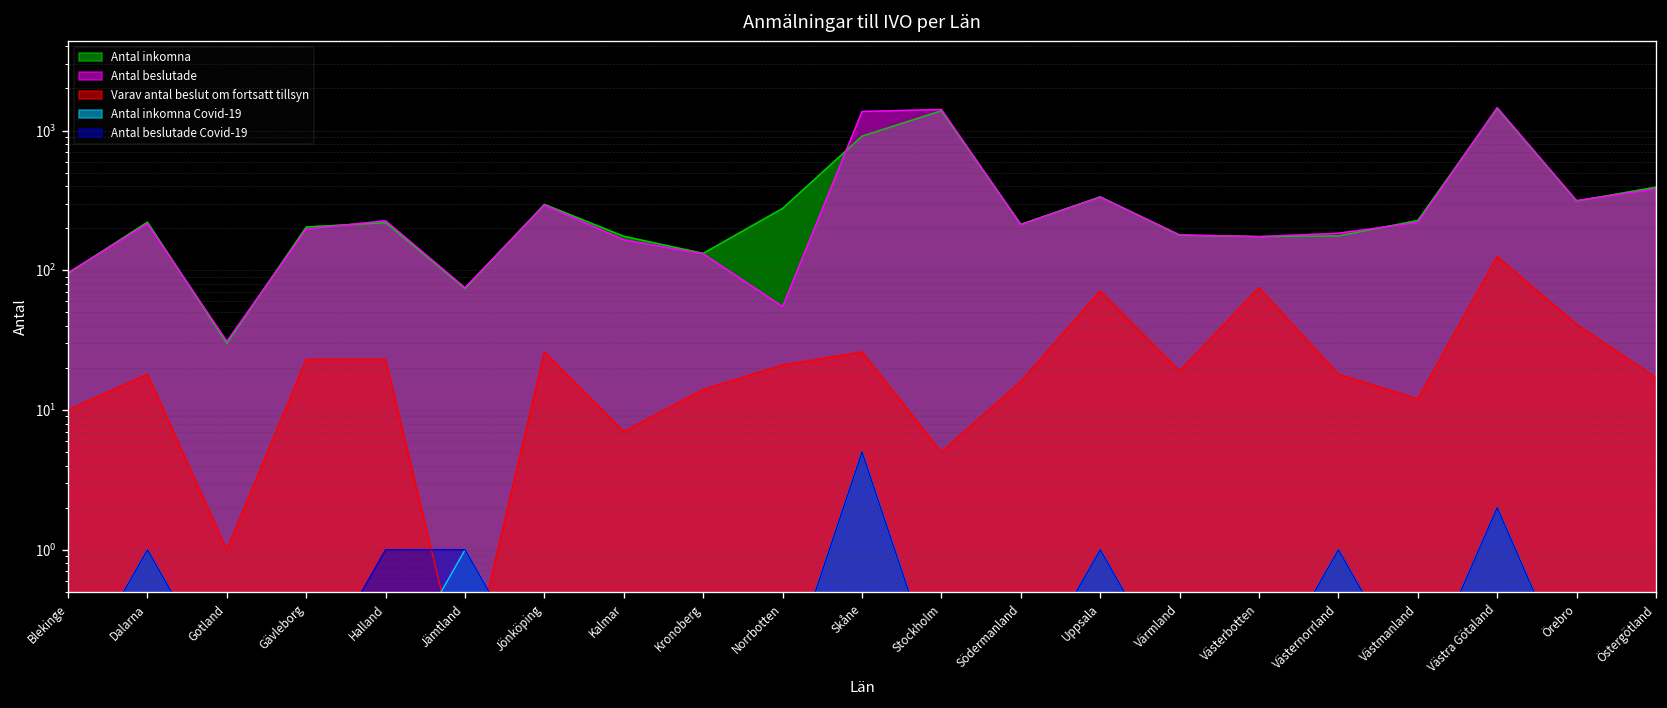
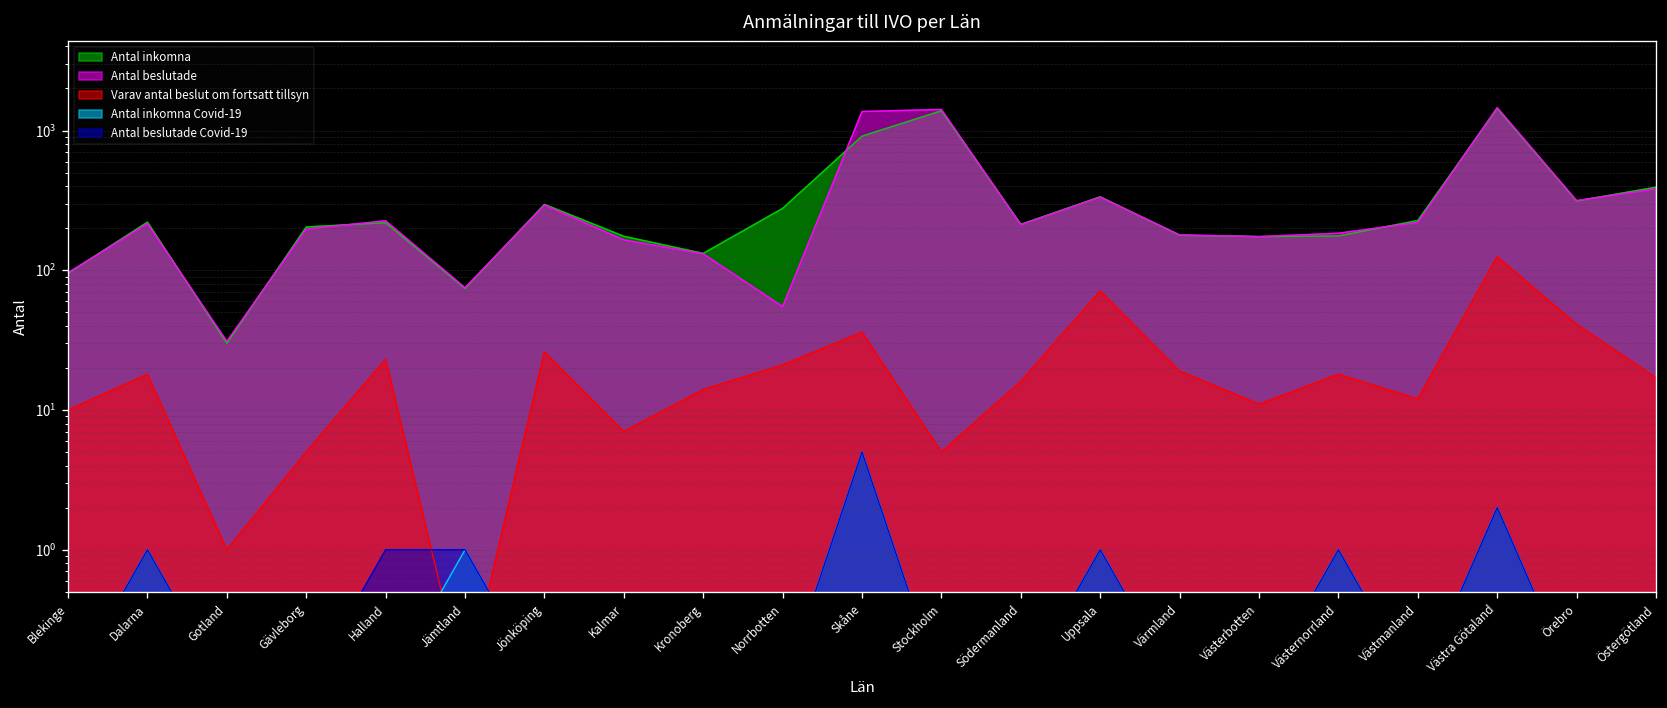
Varav antal beslut om fortsatt tillsyn, Gävleborg: 23 -> 5
Varav antal beslut om fortsatt tillsyn, Skåne: 26 -> 36
Varav antal beslut om fortsatt tillsyn, Västerbotten: 80 -> 11
